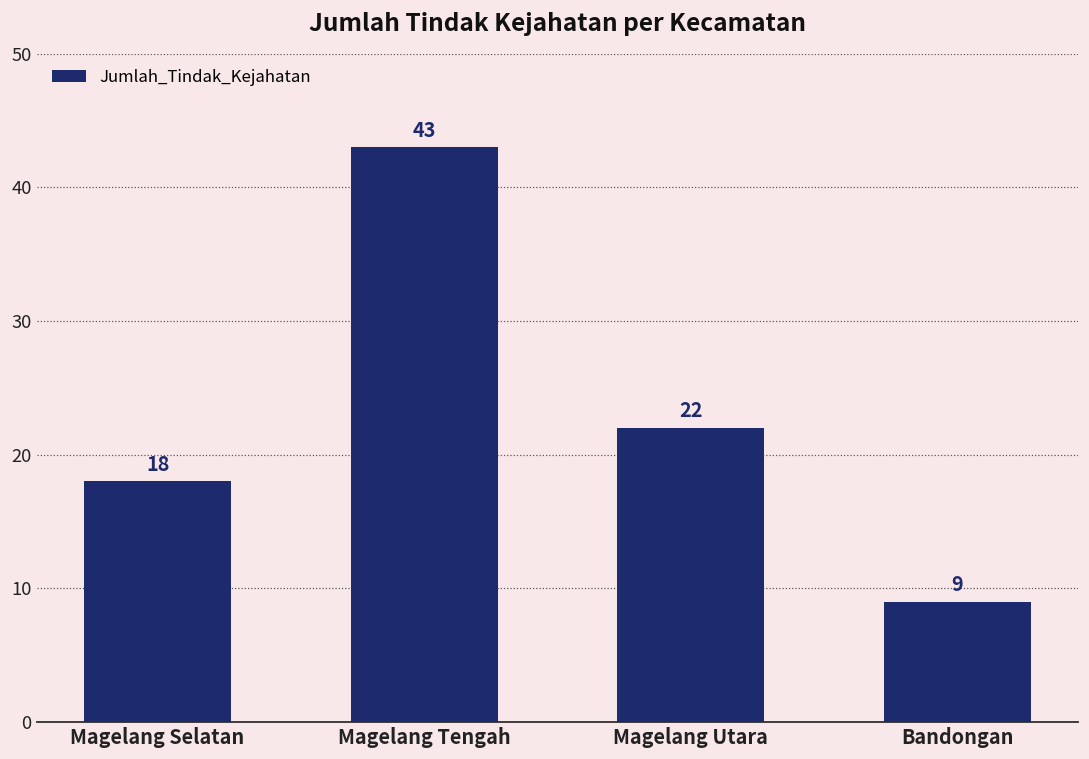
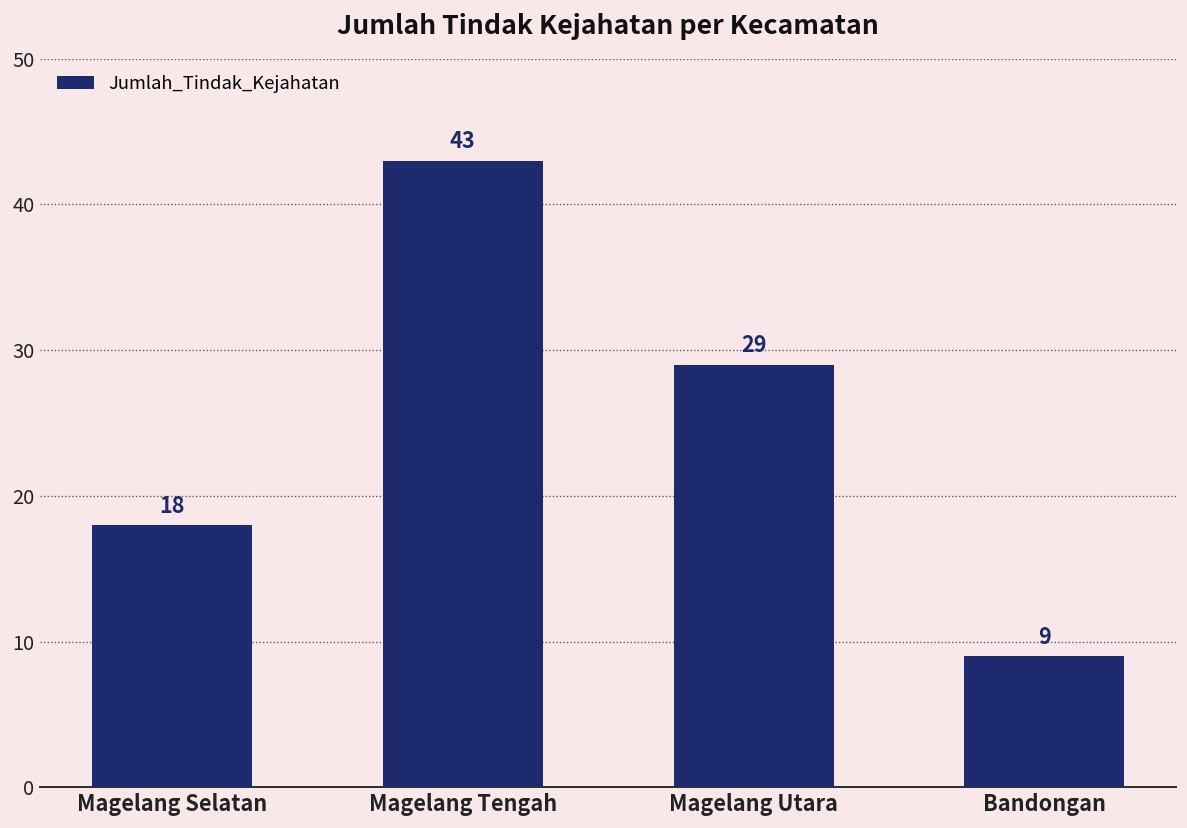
Magelang Utara: 22 -> 29
